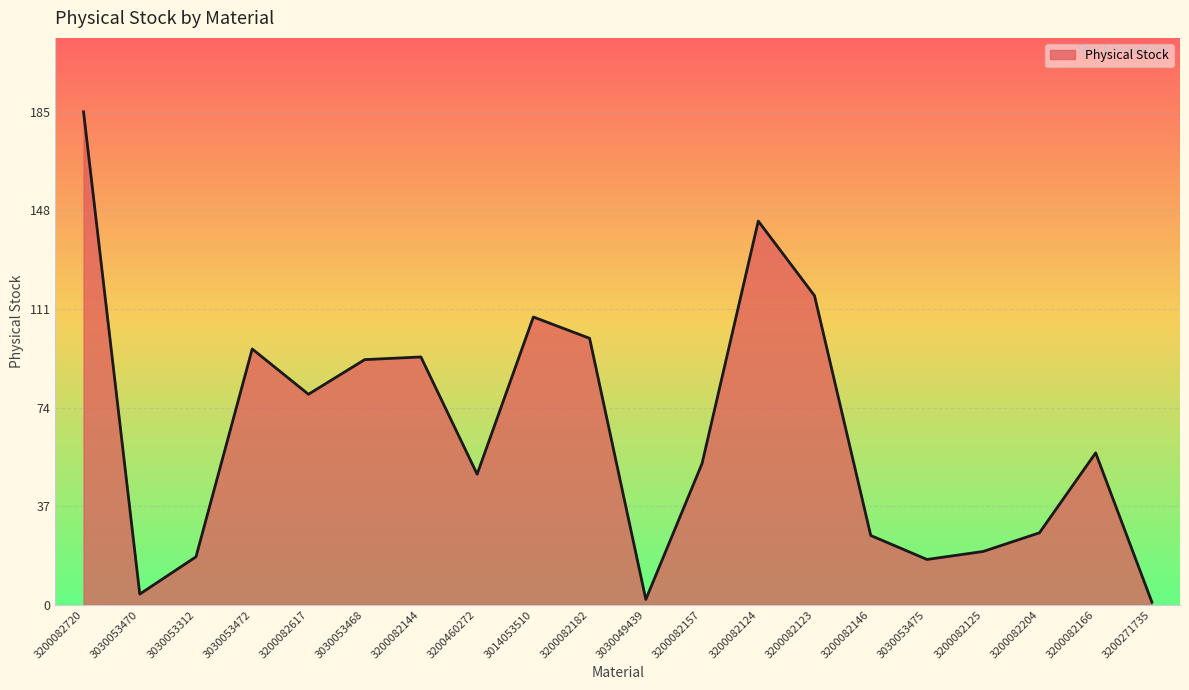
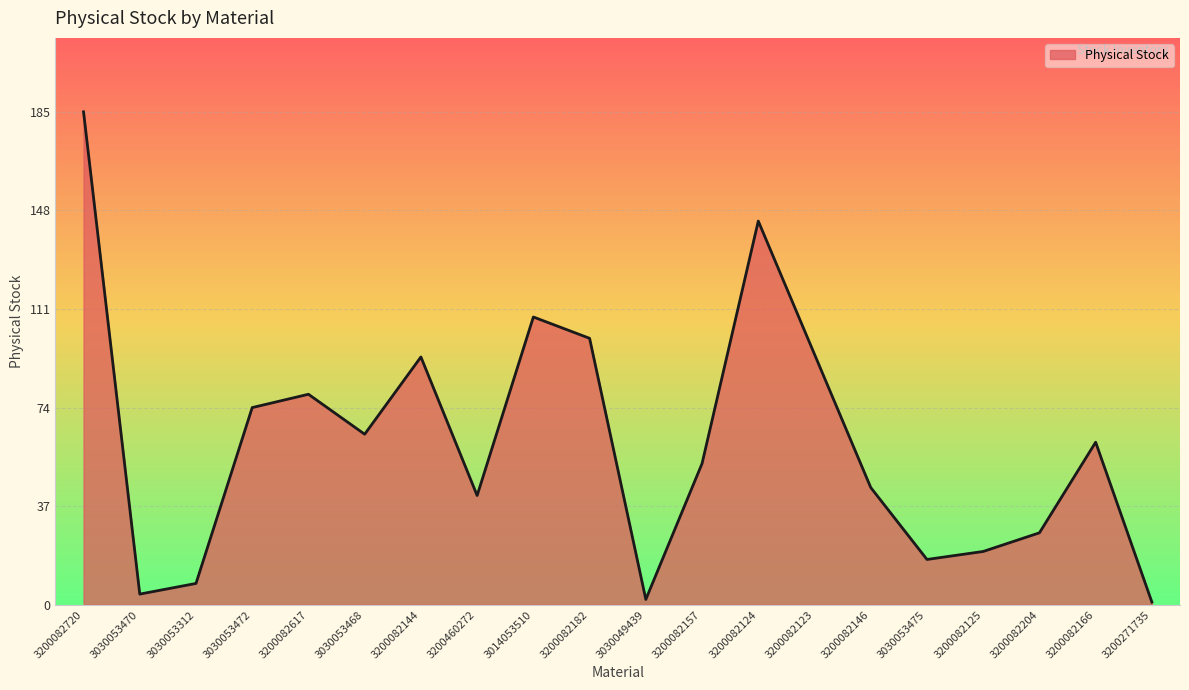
3030053312: 18 -> 8
3030053472: 96 -> 74
3030053468: 92 -> 64
3200460272: 49 -> 41
3200082123: 116 -> 94
3200082146: 26 -> 44
3200082166: 57 -> 61
